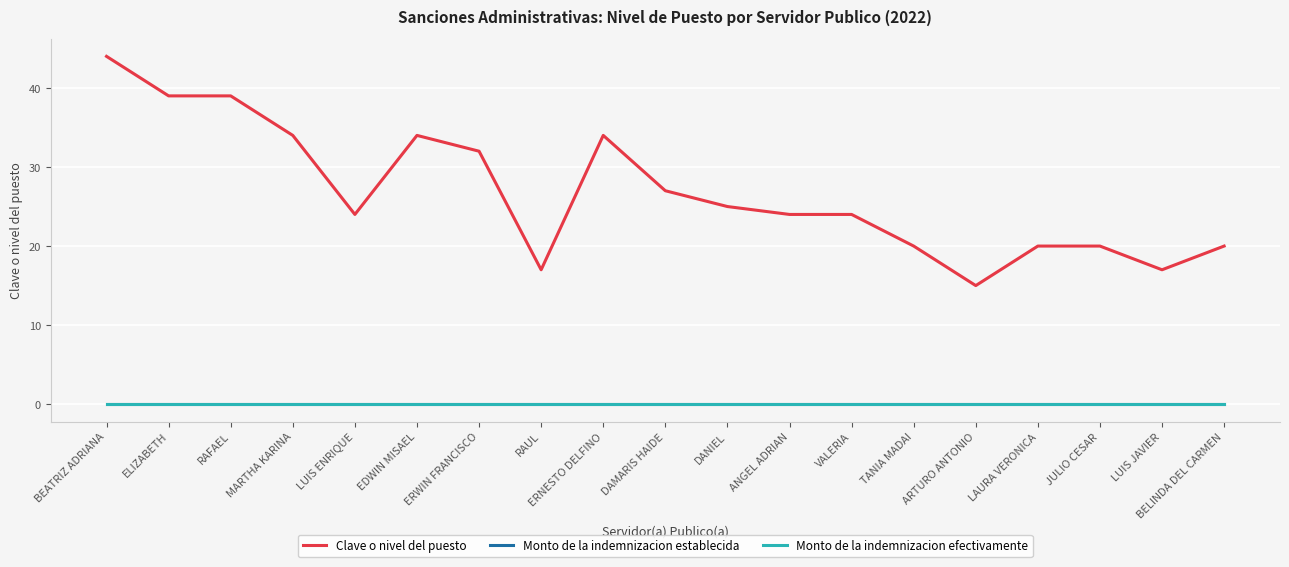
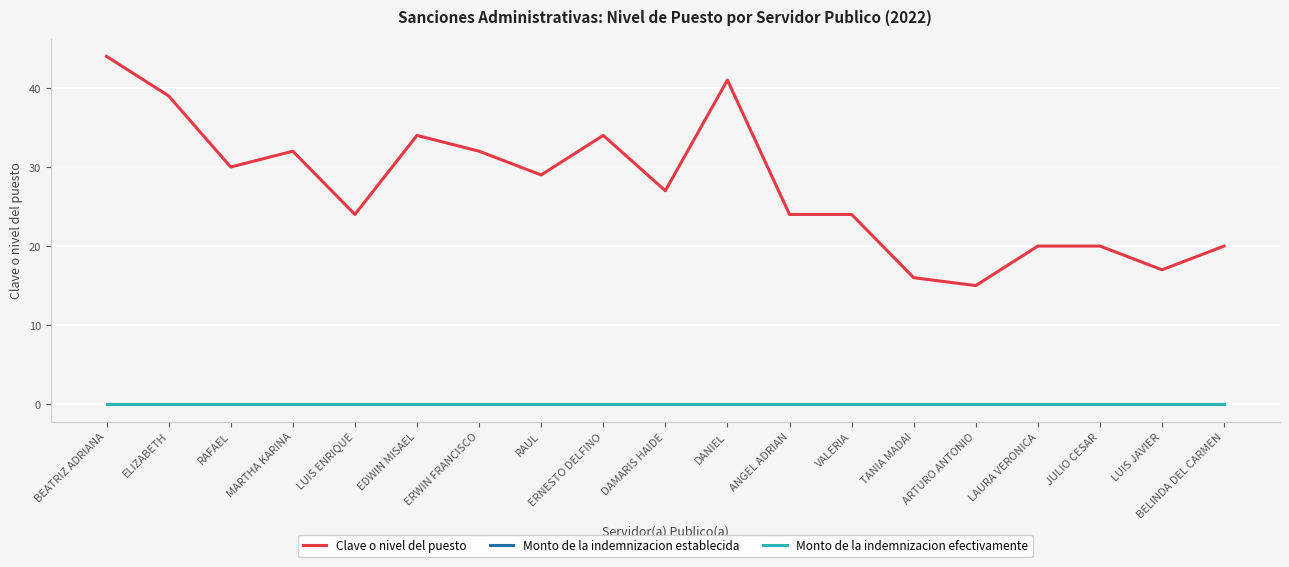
Clave o nivel del puesto, RAFAEL: 39 -> 30
Clave o nivel del puesto, MARTHA KARINA: 34 -> 32
Clave o nivel del puesto, RAUL: 17 -> 29
Clave o nivel del puesto, DANIEL: 25 -> 41
Clave o nivel del puesto, TANIA MADAI: 20 -> 16
